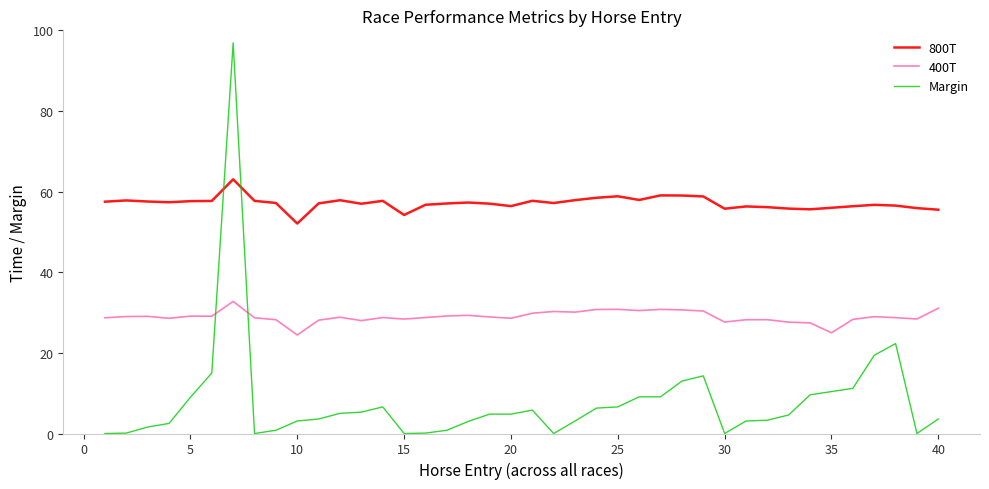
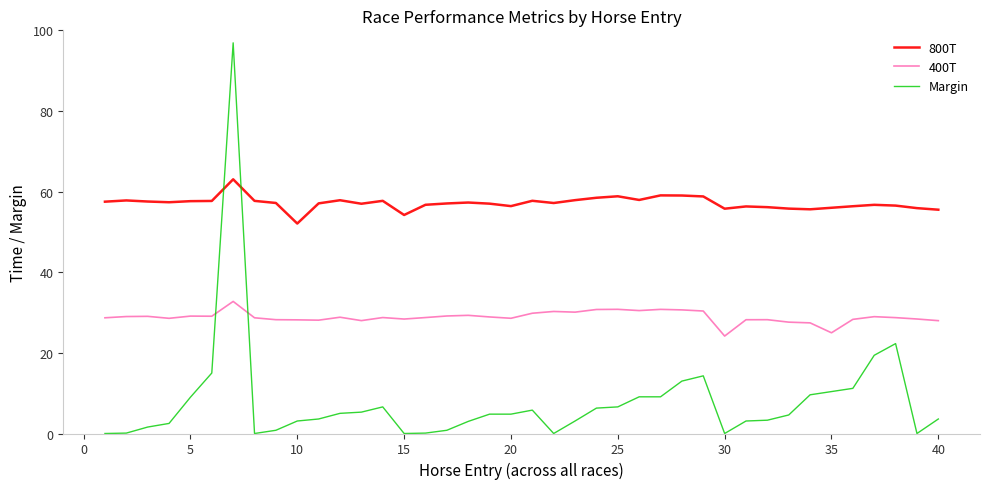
400T, 10: 24 -> 28
400T, 30: 28 -> 24
400T, 40: 31 -> 28
